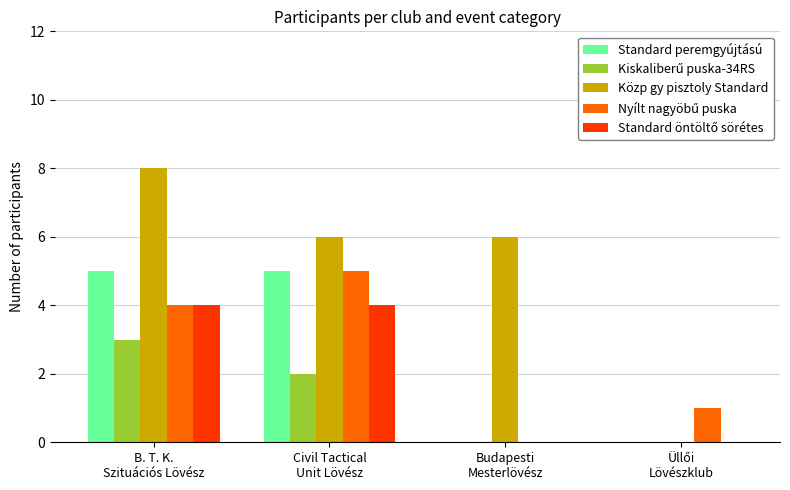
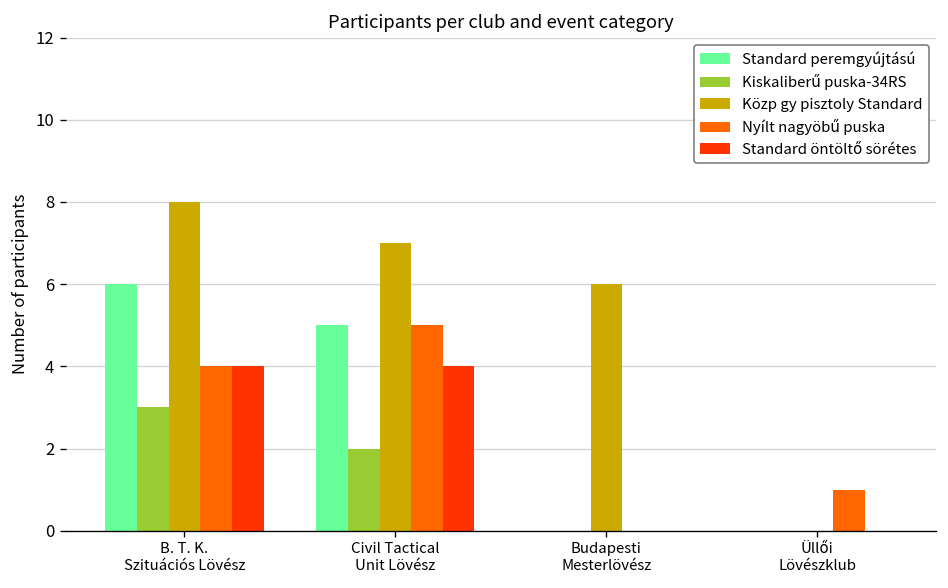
Standard peremgyújtású, B. T. K. Szituációs Lövész: 5 -> 6
Közp gy pisztoly Standard, Civil Tactical Unit Lövész: 6 -> 7
